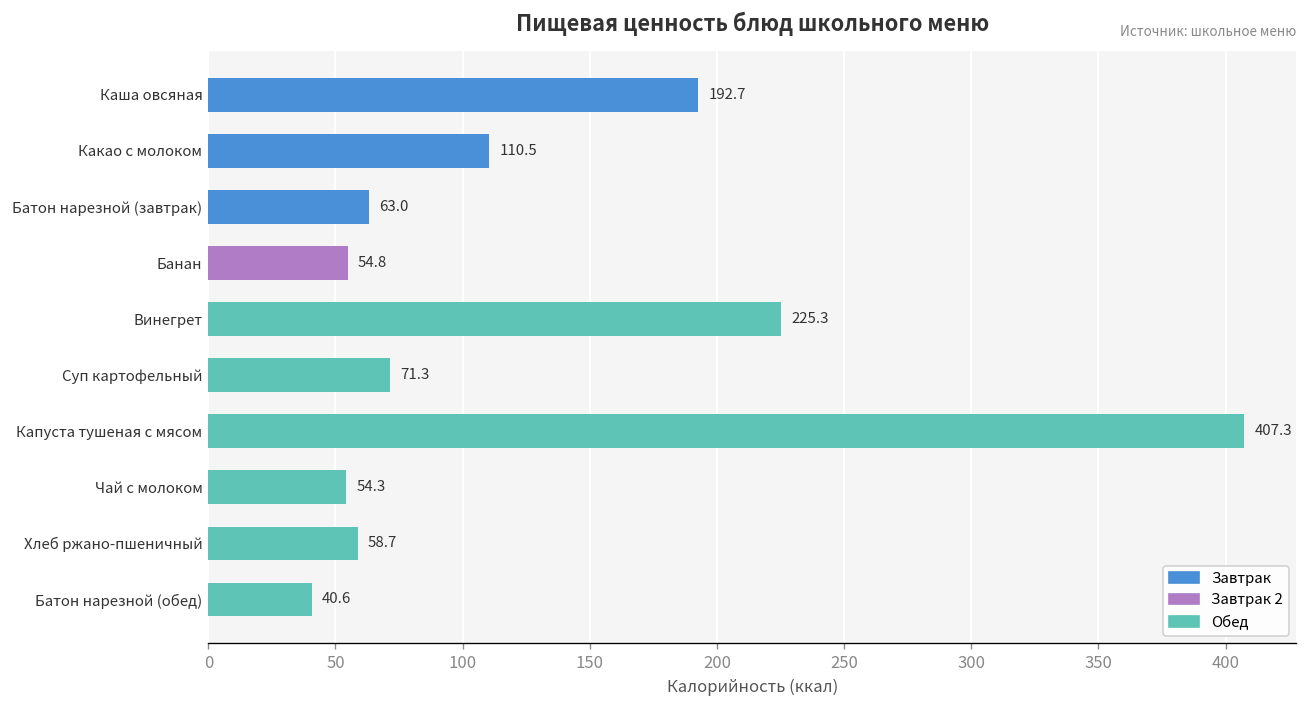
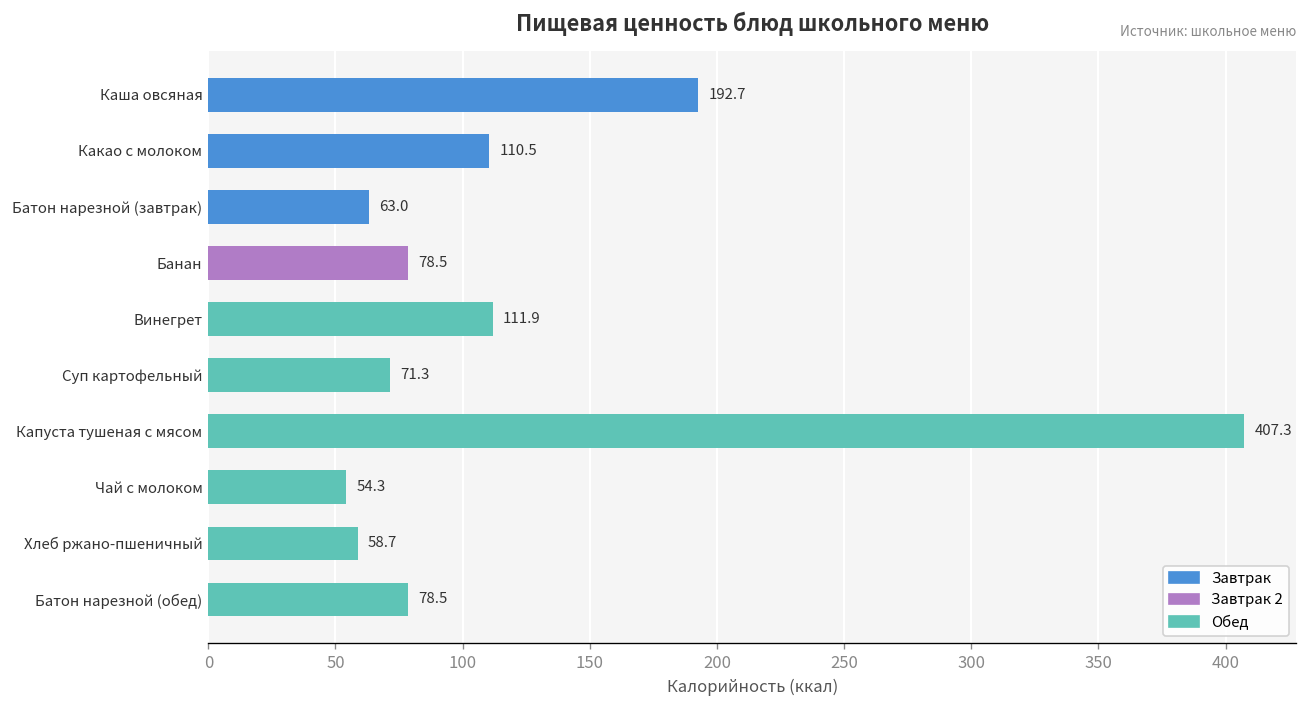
Банан: 54.8 -> 78.5
Винегрет: 225.3 -> 111.9
Батон нарезной (обед): 40.6 -> 78.5
